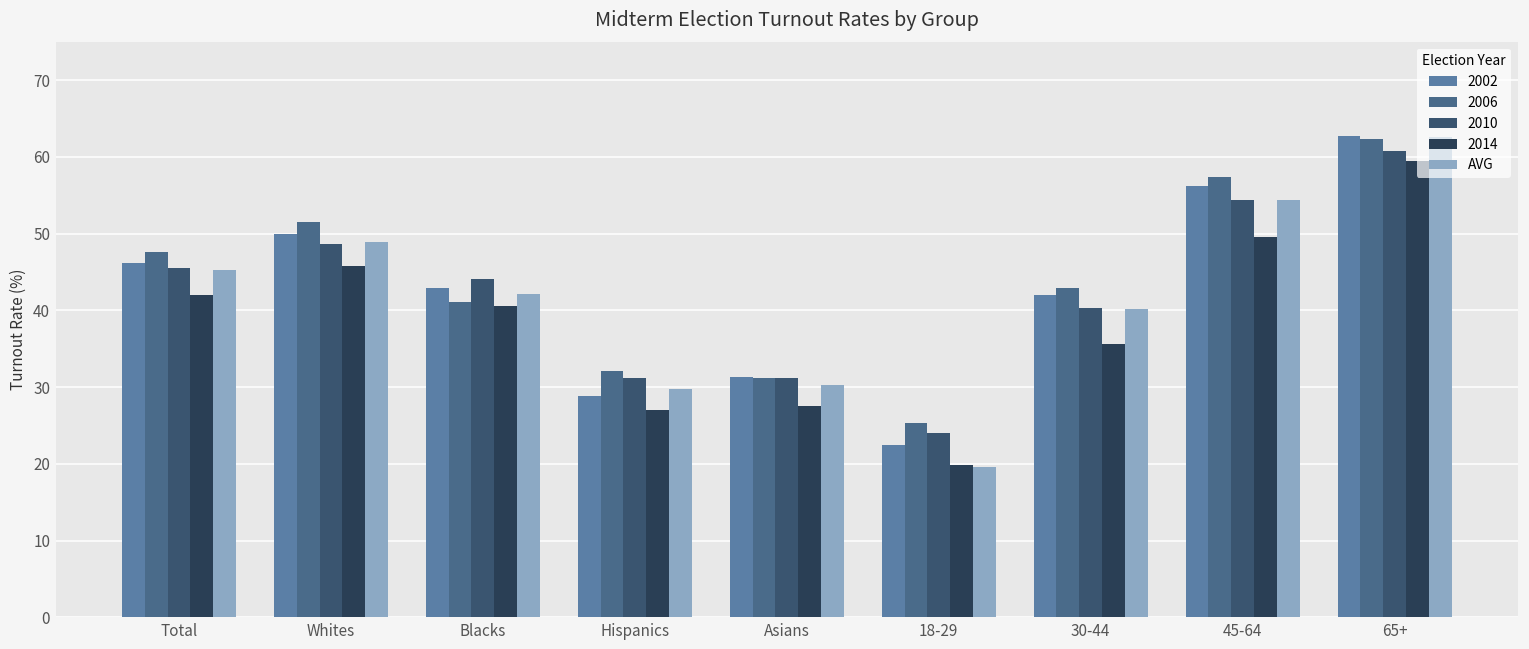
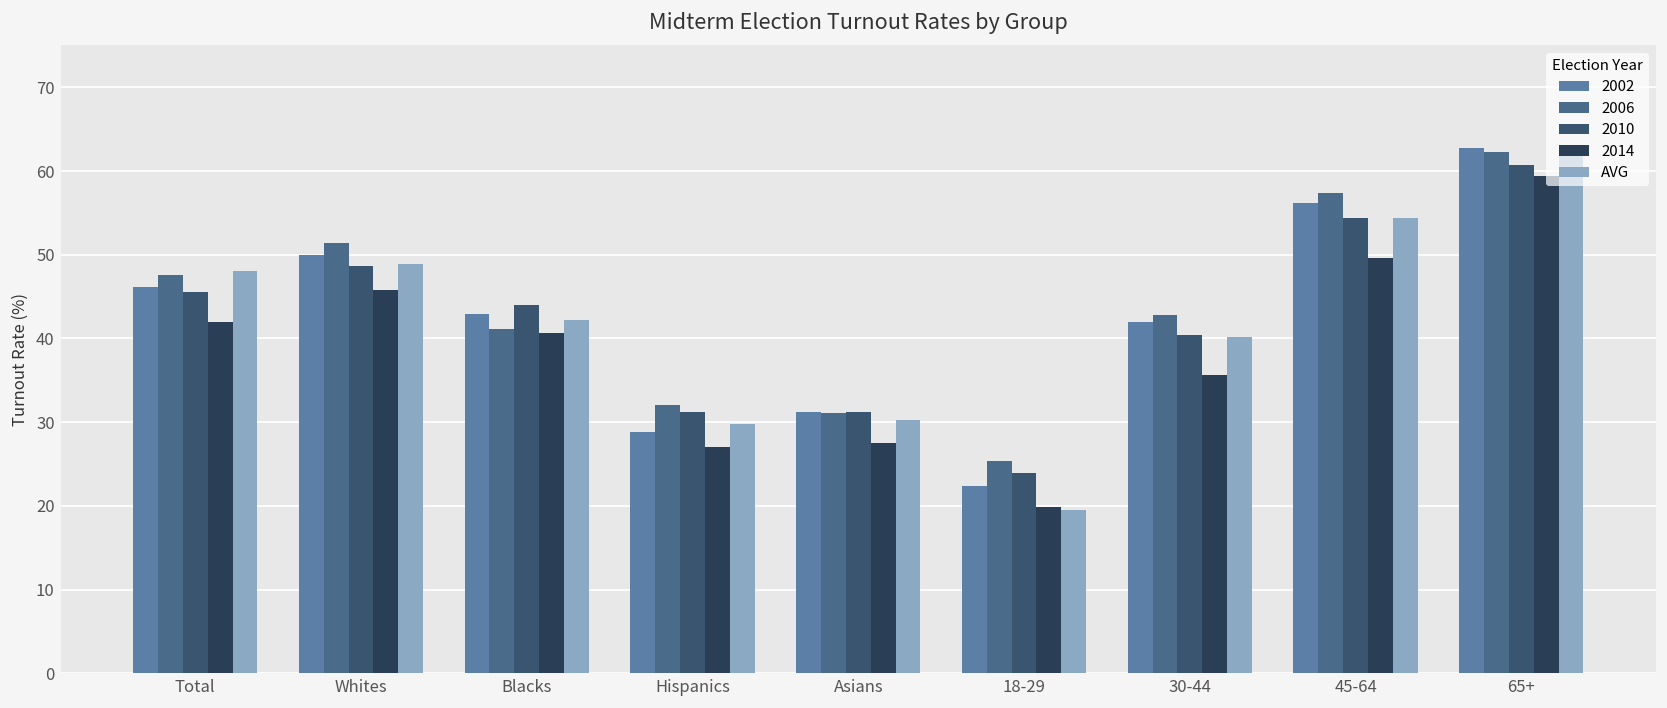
AVG, Total: 45 -> 48
